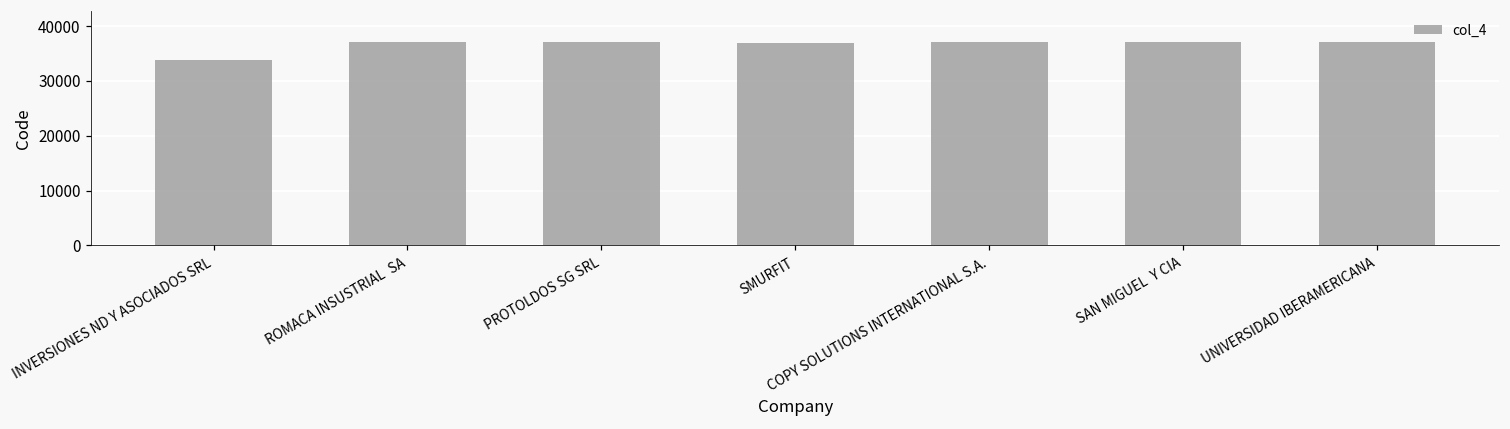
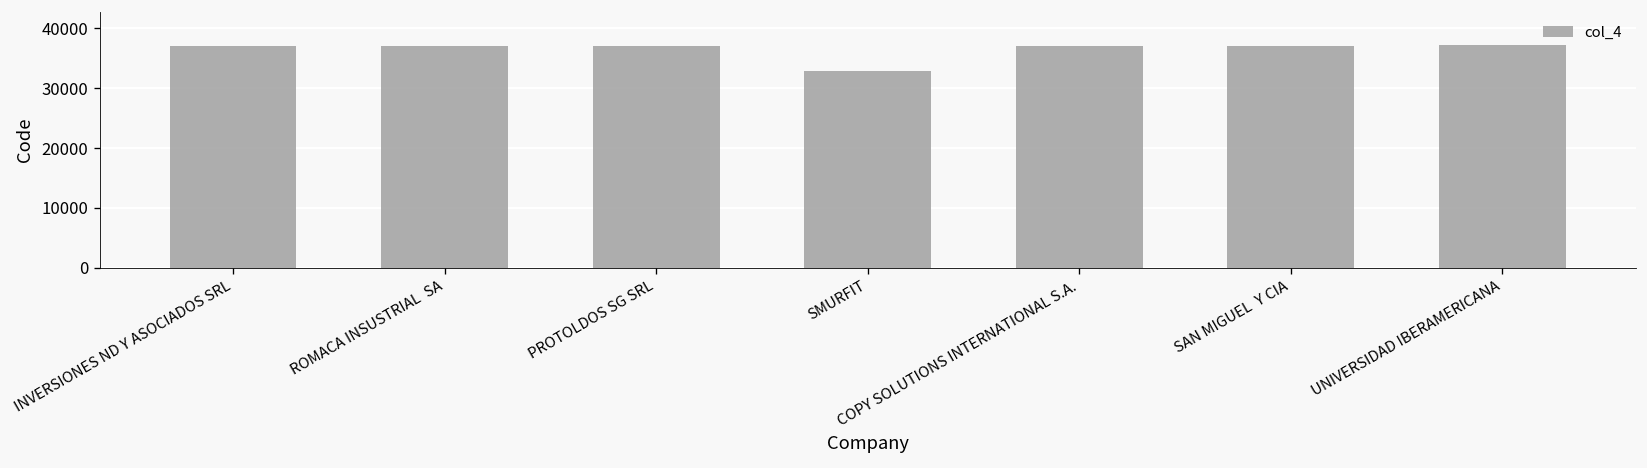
INVERSIONES ND Y ASOCIADOS SRL: 34000 -> 37000
SMURFIT: 37000 -> 33000
